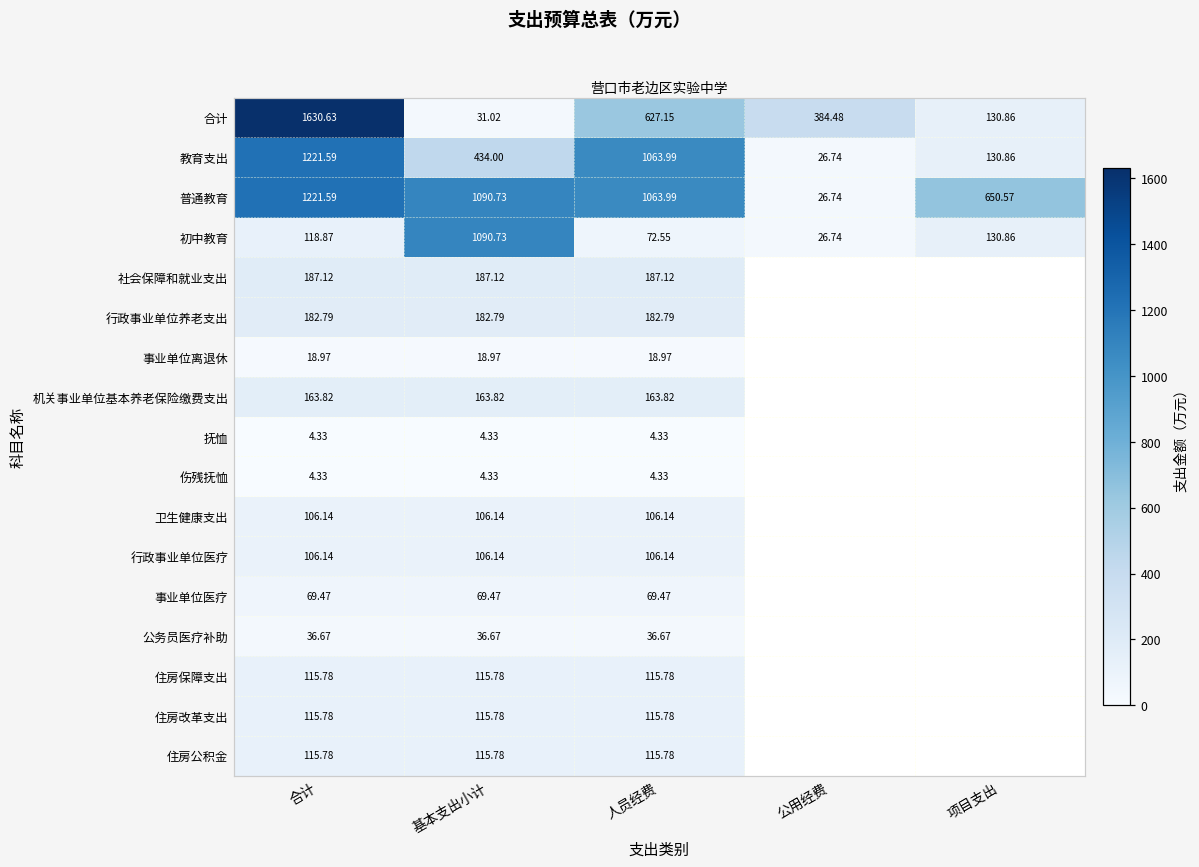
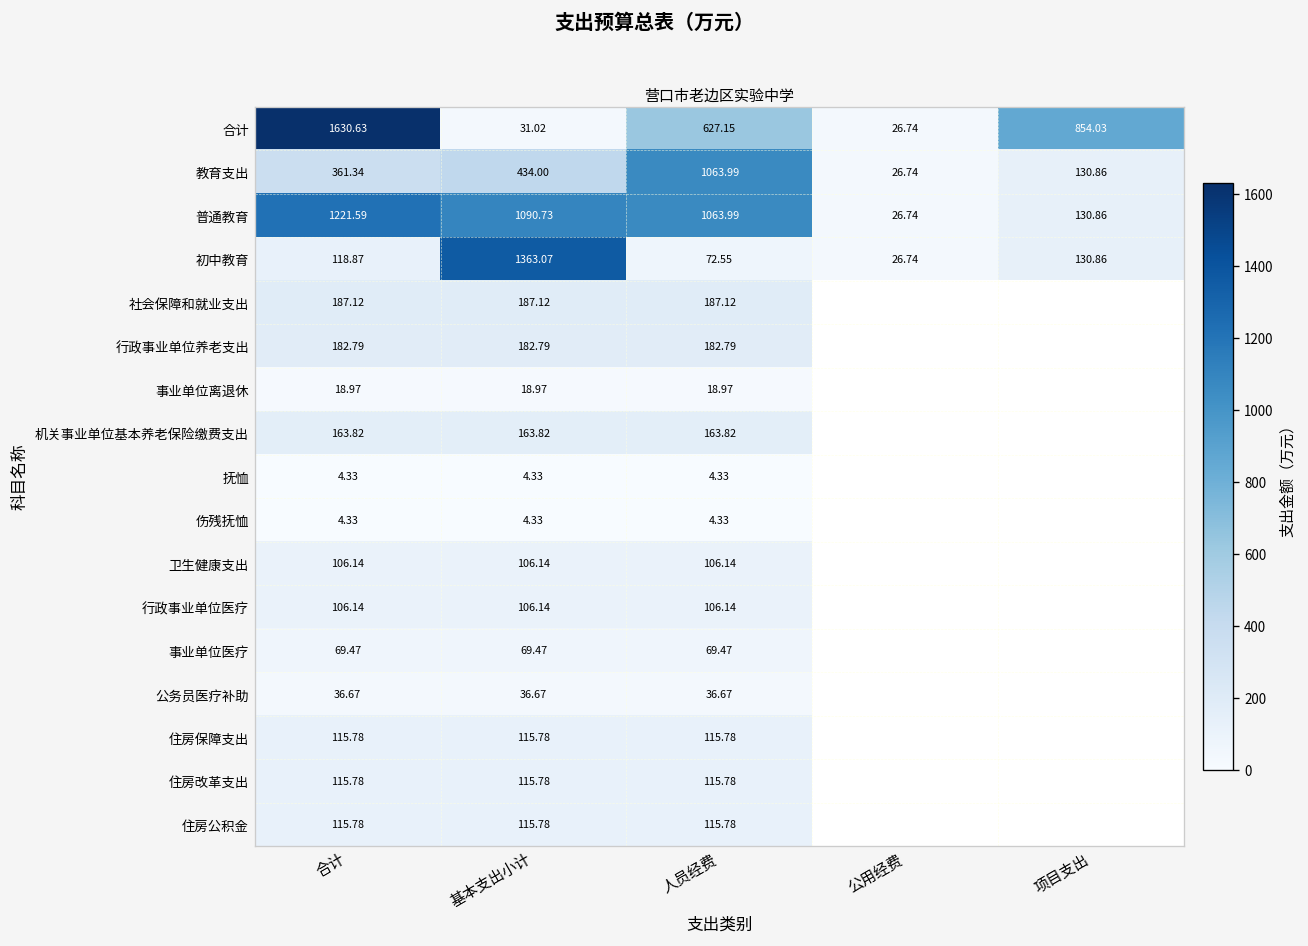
合计, 公用经费: 384.48 -> 26.74
合计, 项目支出: 130.86 -> 854.03
教育支出, 合计: 1221.59 -> 361.34
普通教育, 项目支出: 650.57 -> 130.86
初中教育, 基本支出小计: 1090.73 -> 1363.07
